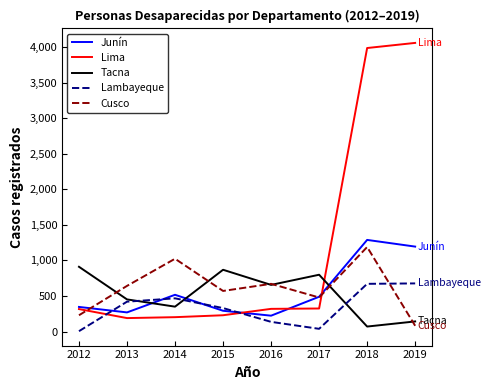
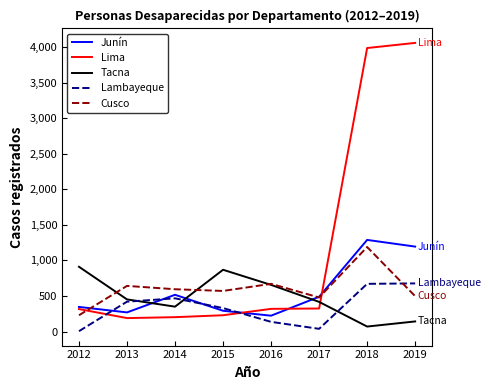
Cusco, 2014: 1,000 -> 600
Tacna, 2017: 800 -> 400
Cusco, 2019: 100 -> 500
